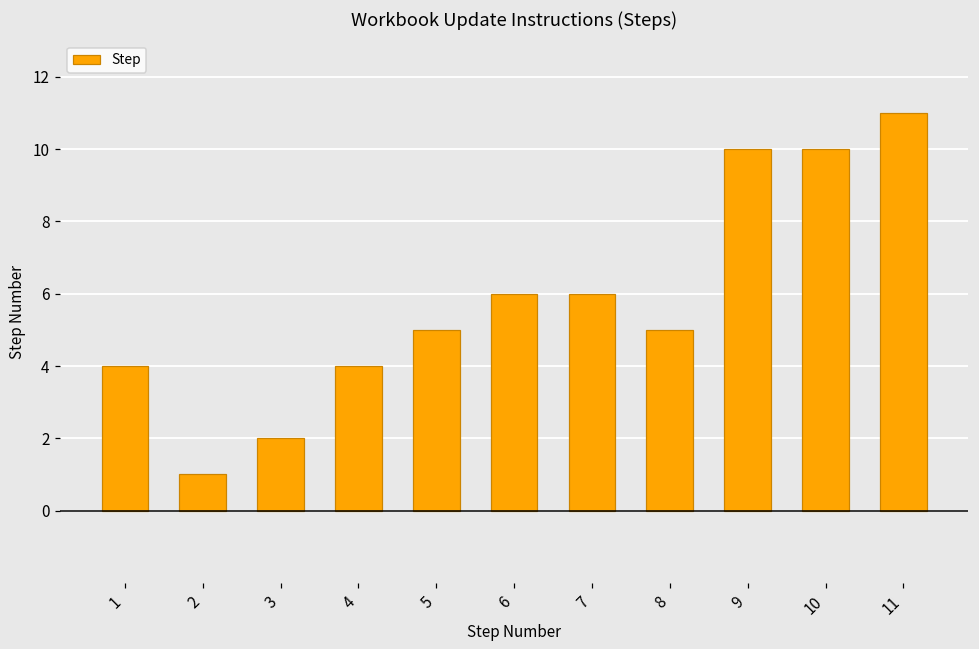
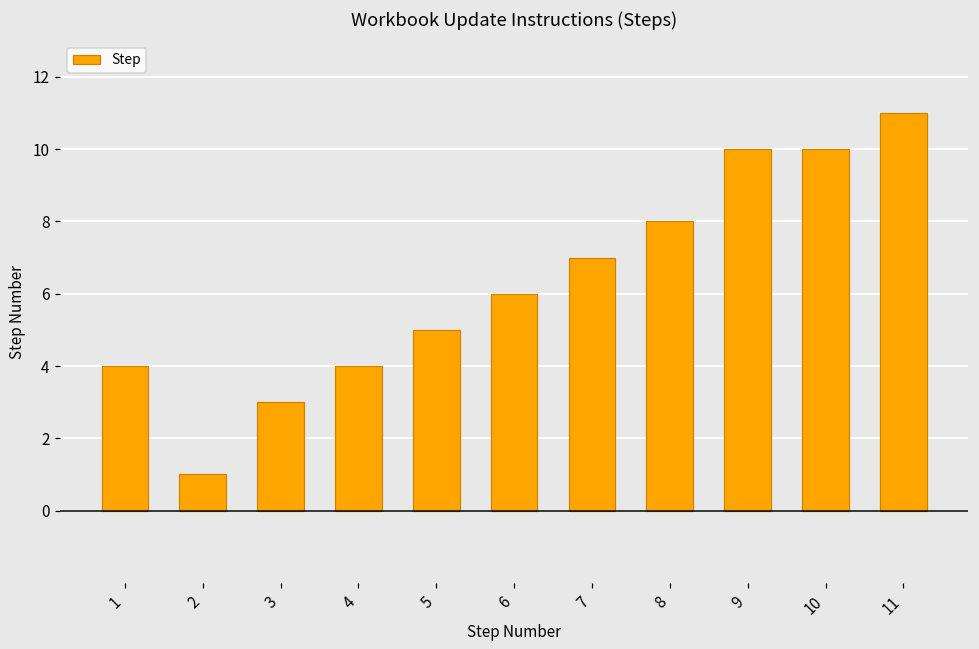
3: 2 -> 3
7: 6 -> 7
8: 5 -> 8
